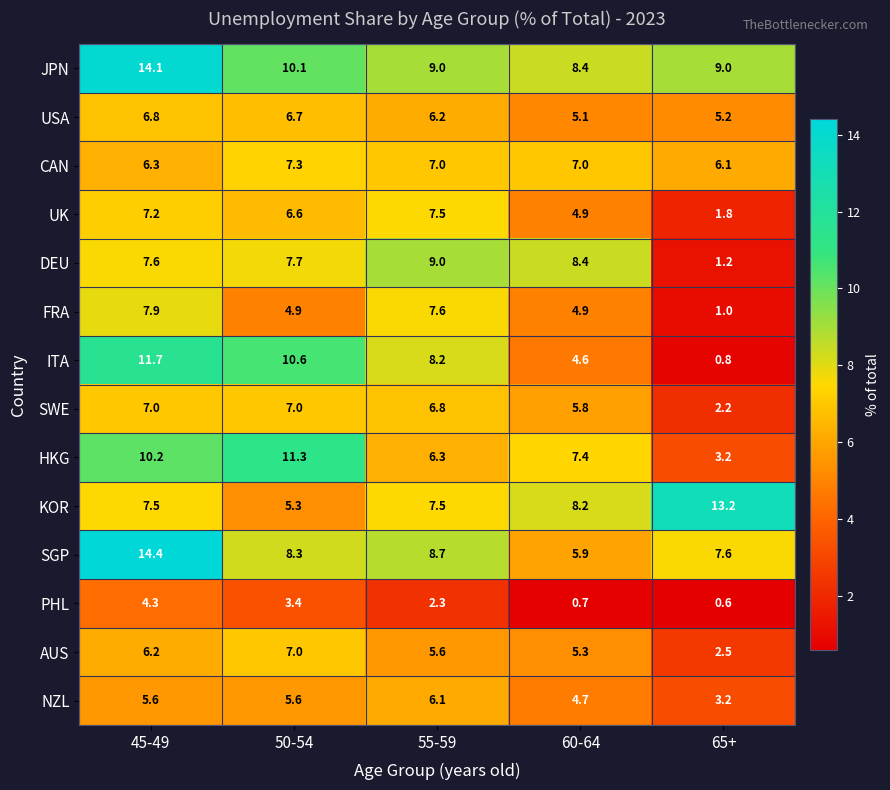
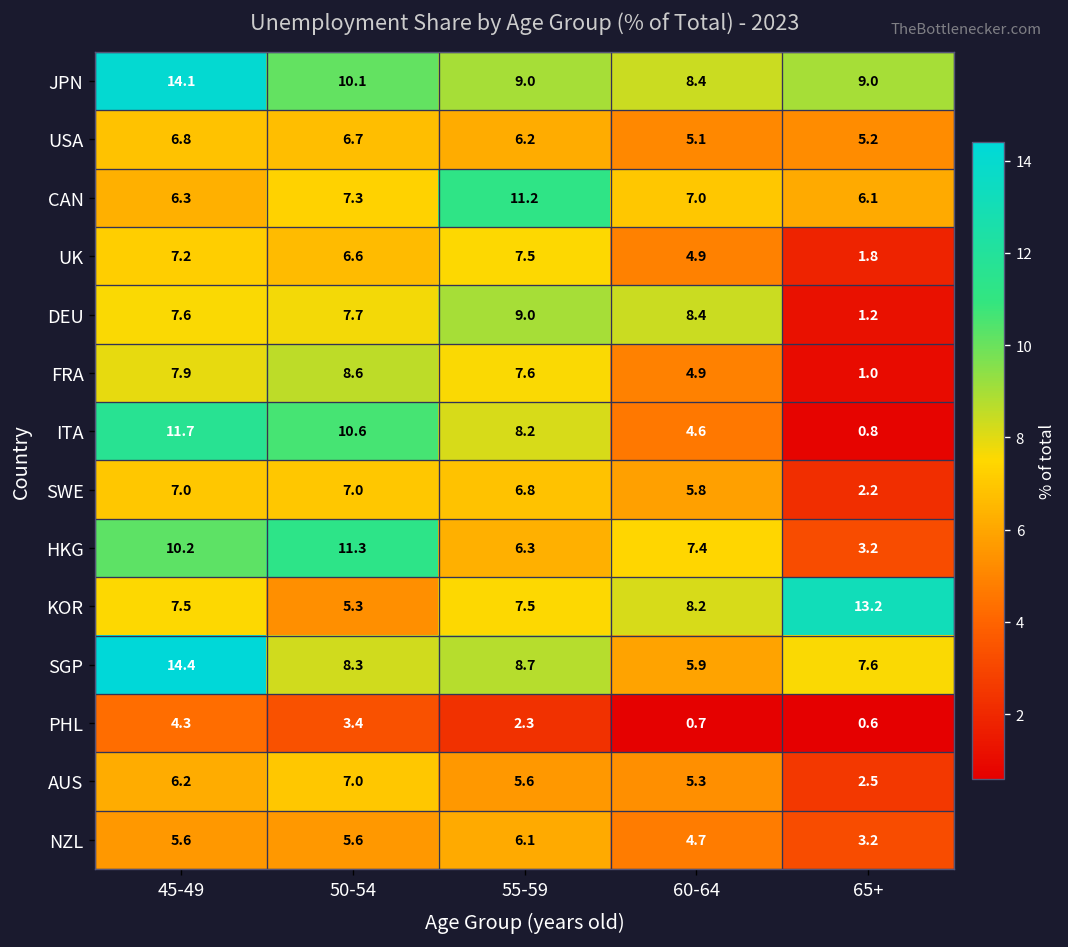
CAN, 55-59: 7.0 -> 11.2
FRA, 50-54: 4.9 -> 8.6
